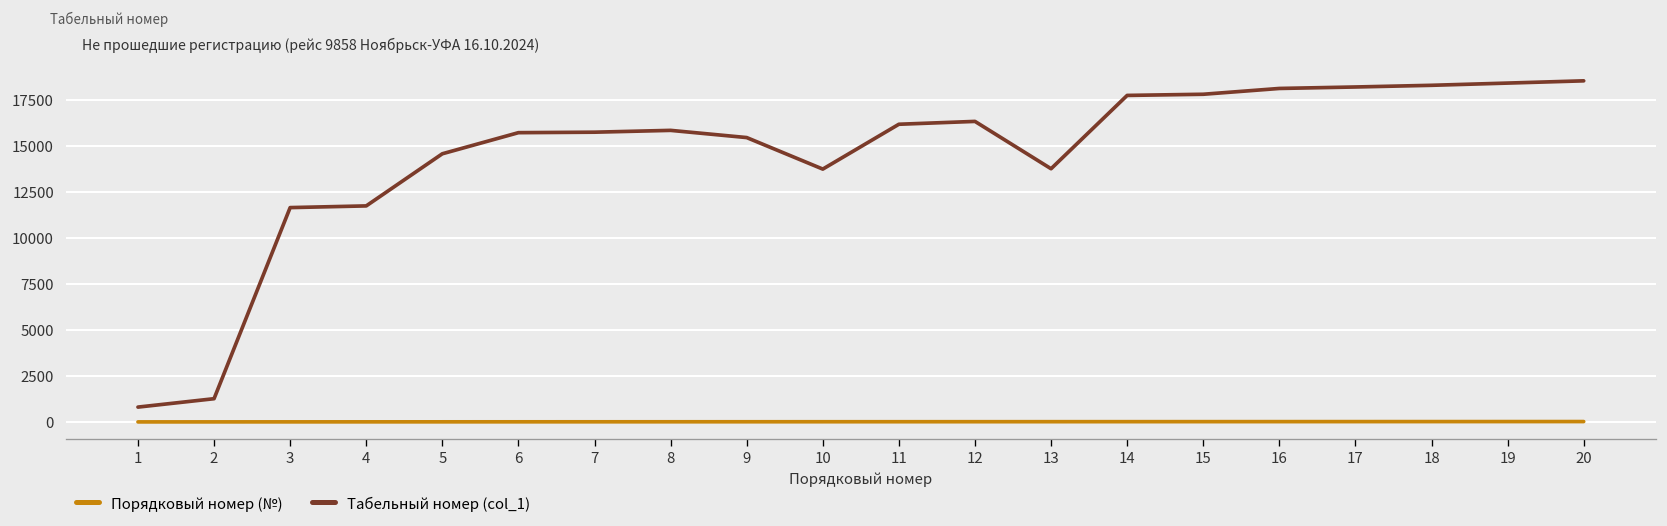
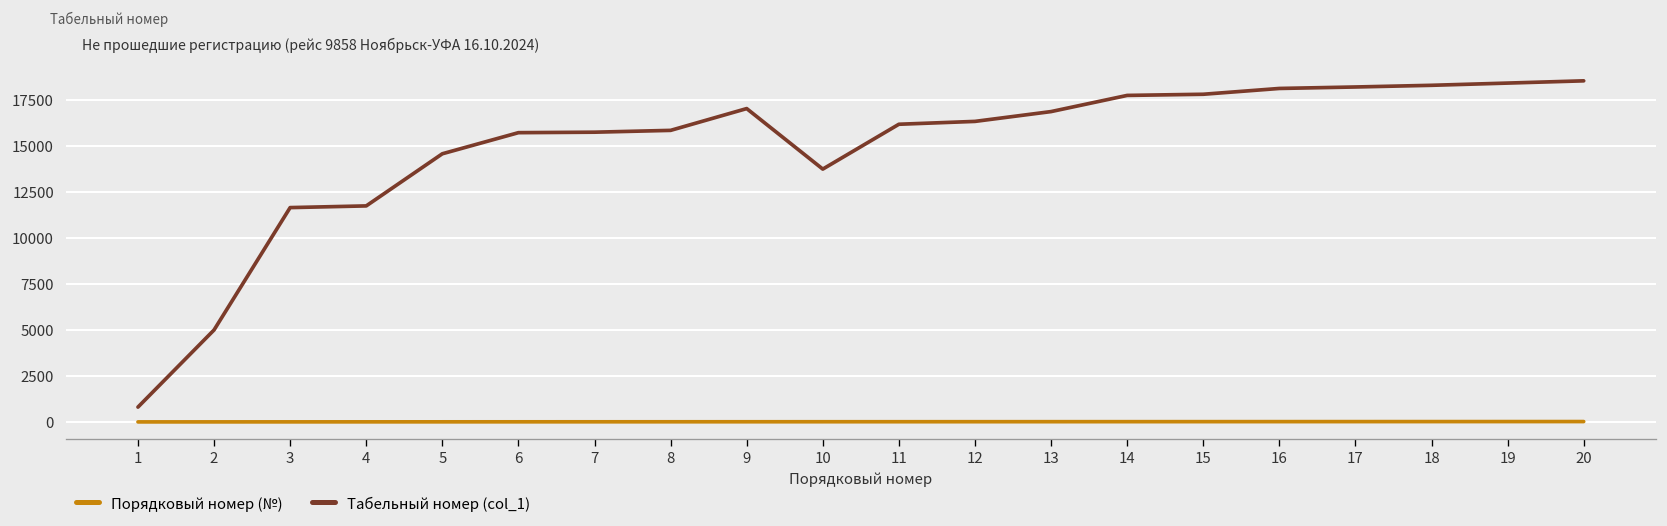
Табельный номер (col_1), 2: 1300 -> 5000
Табельный номер (col_1), 9: 15400 -> 17000
Табельный номер (col_1), 13: 13700 -> 16900
